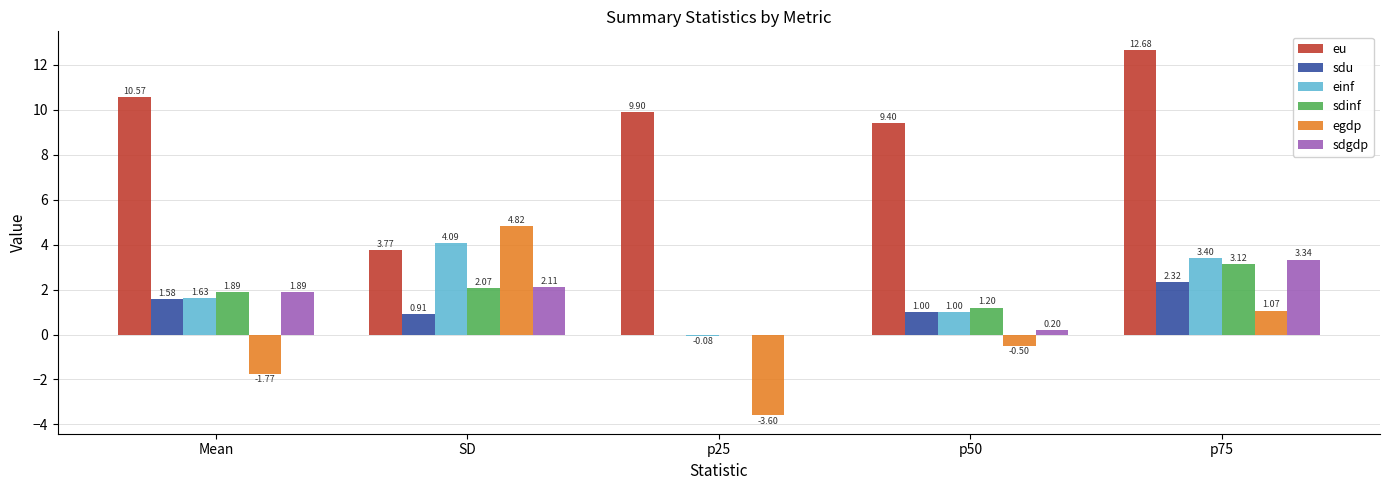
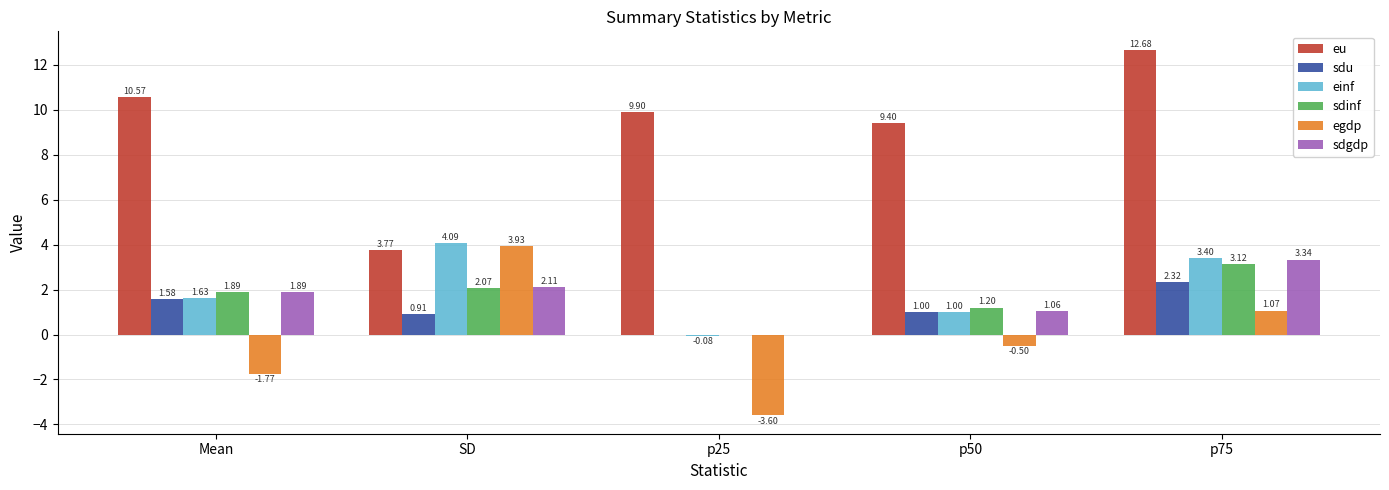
egdp, SD: 4.82 -> 3.93
sdgdp, p50: 0.20 -> 1.06
